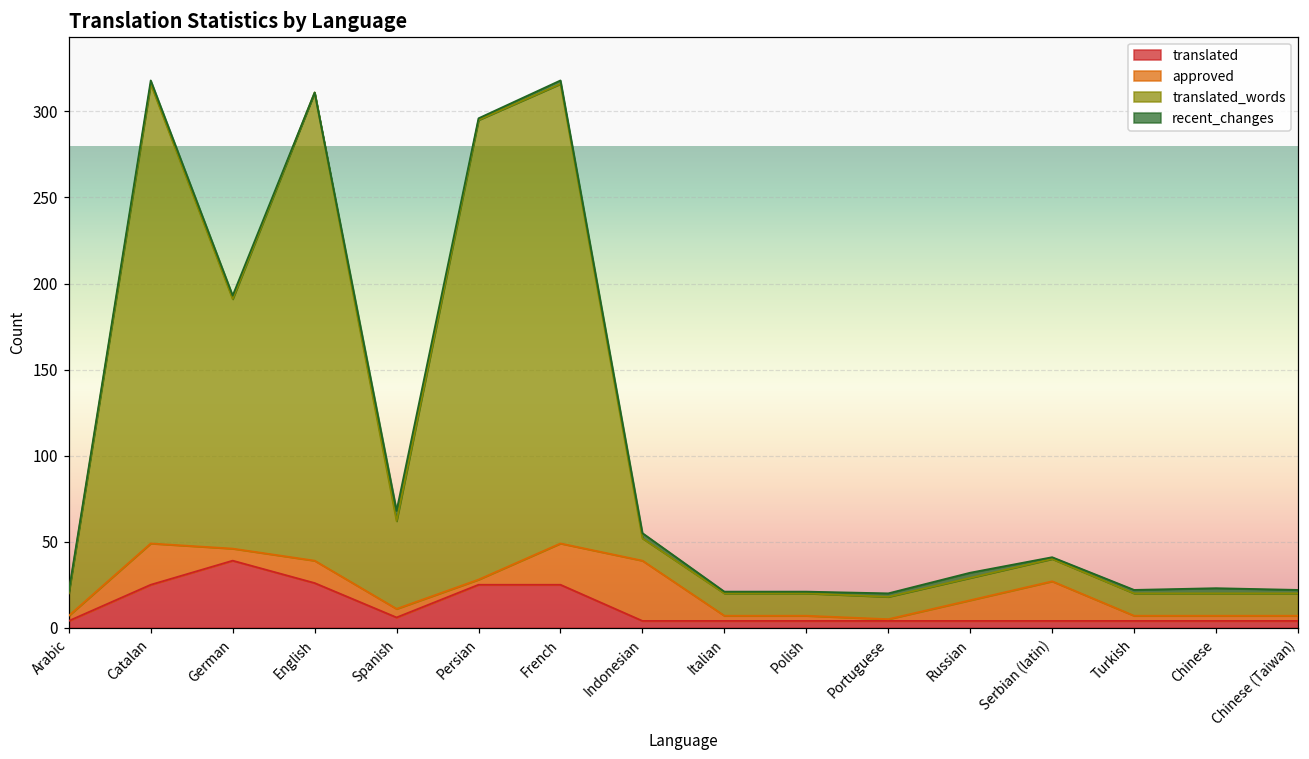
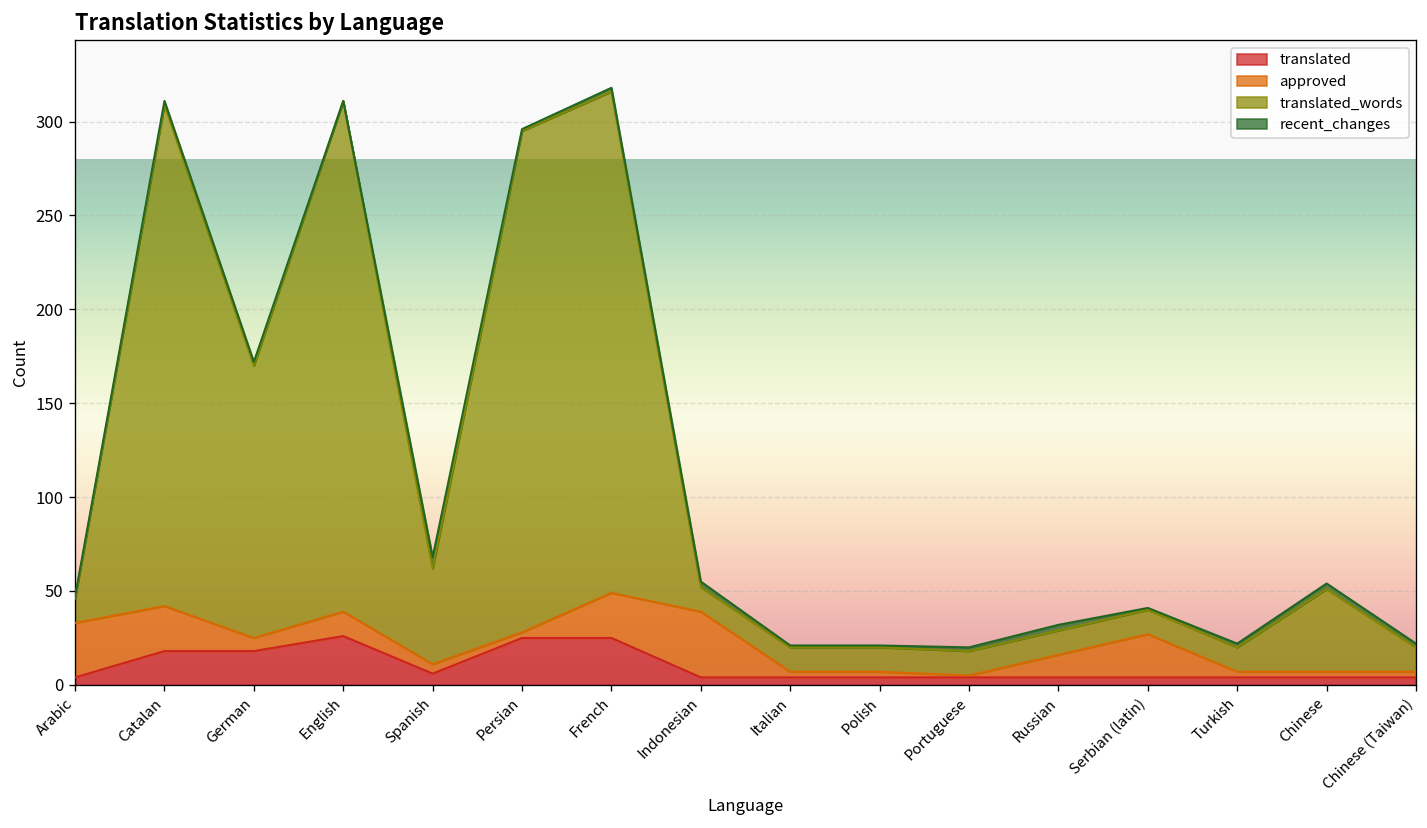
approved, Arabic: 3 -> 29
translated, Catalan: 25 -> 18
translated, German: 39 -> 18
translated_words, Chinese: 13 -> 44
